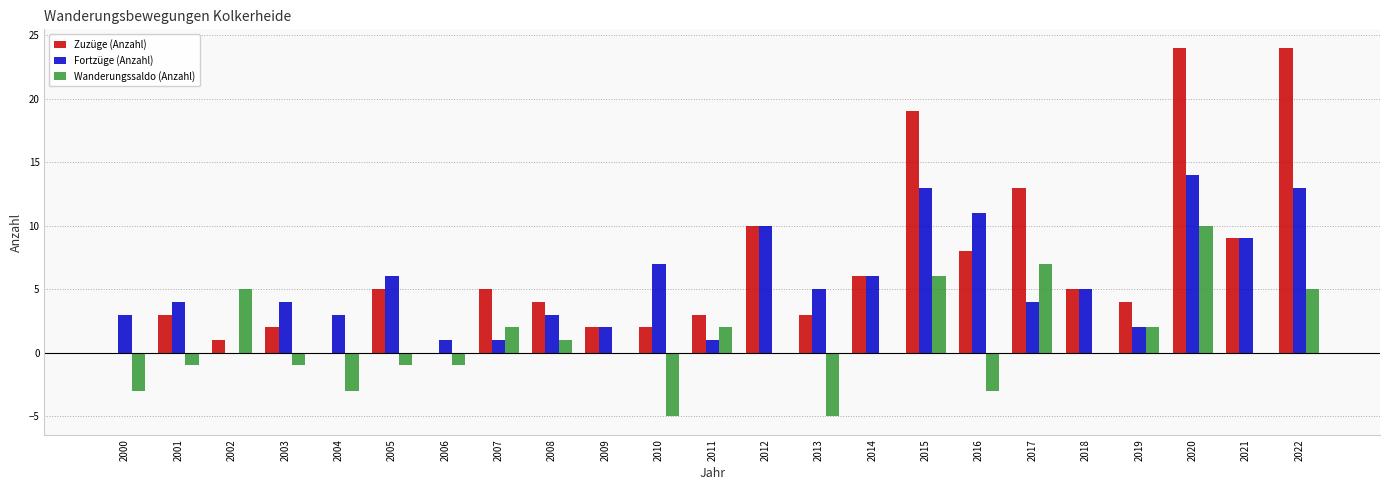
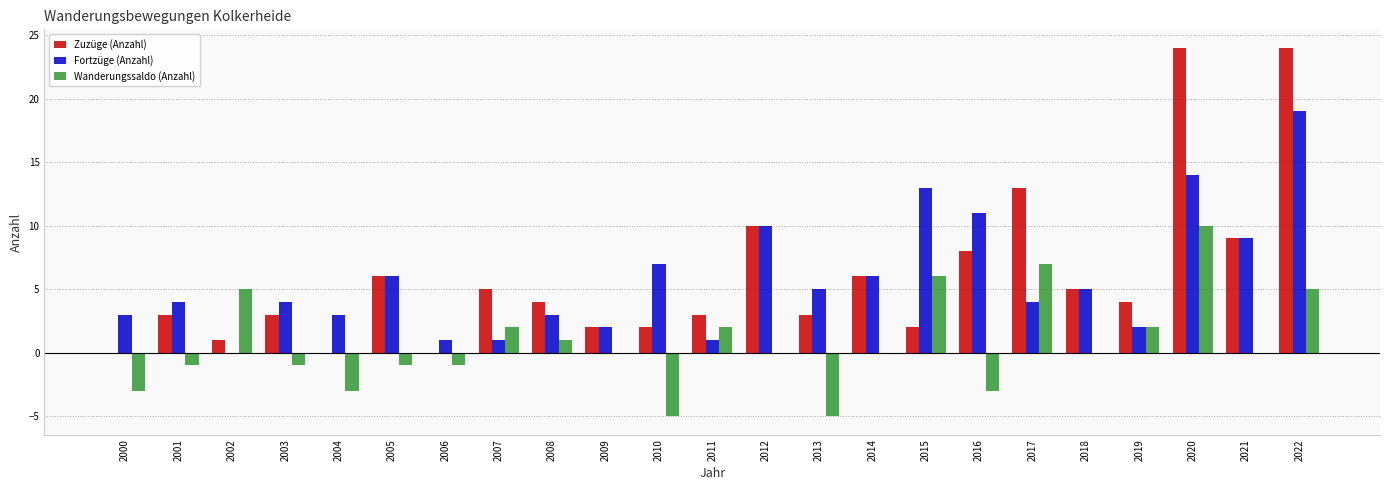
Zuzüge (Anzahl), 2003: 2 -> 3
Zuzüge (Anzahl), 2005: 5 -> 6
Zuzüge (Anzahl), 2015: 19 -> 2
Fortzüge (Anzahl), 2022: 13 -> 19
